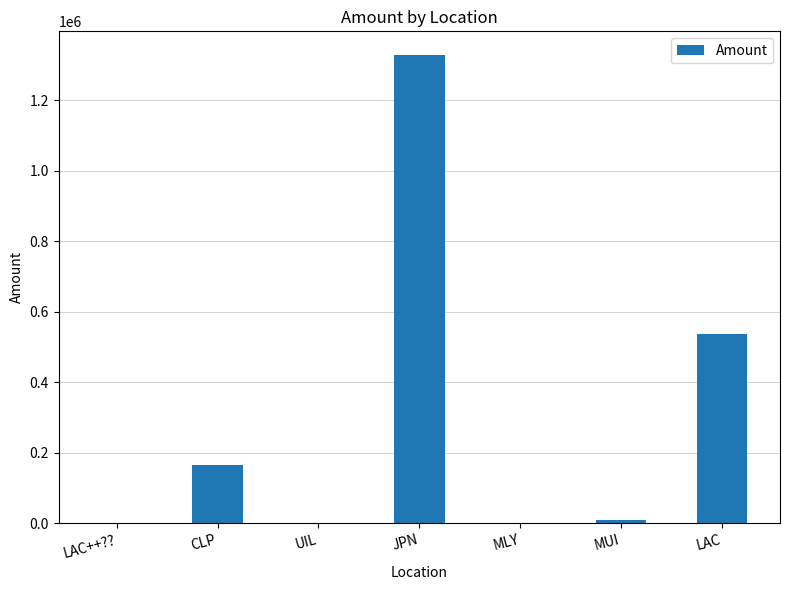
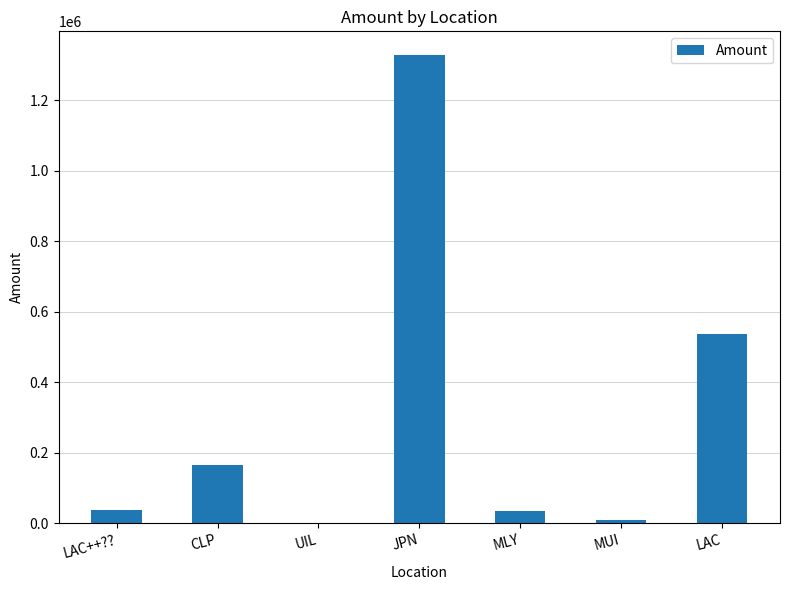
LAC++??: 0 -> 40000
MLY: 0 -> 30000
